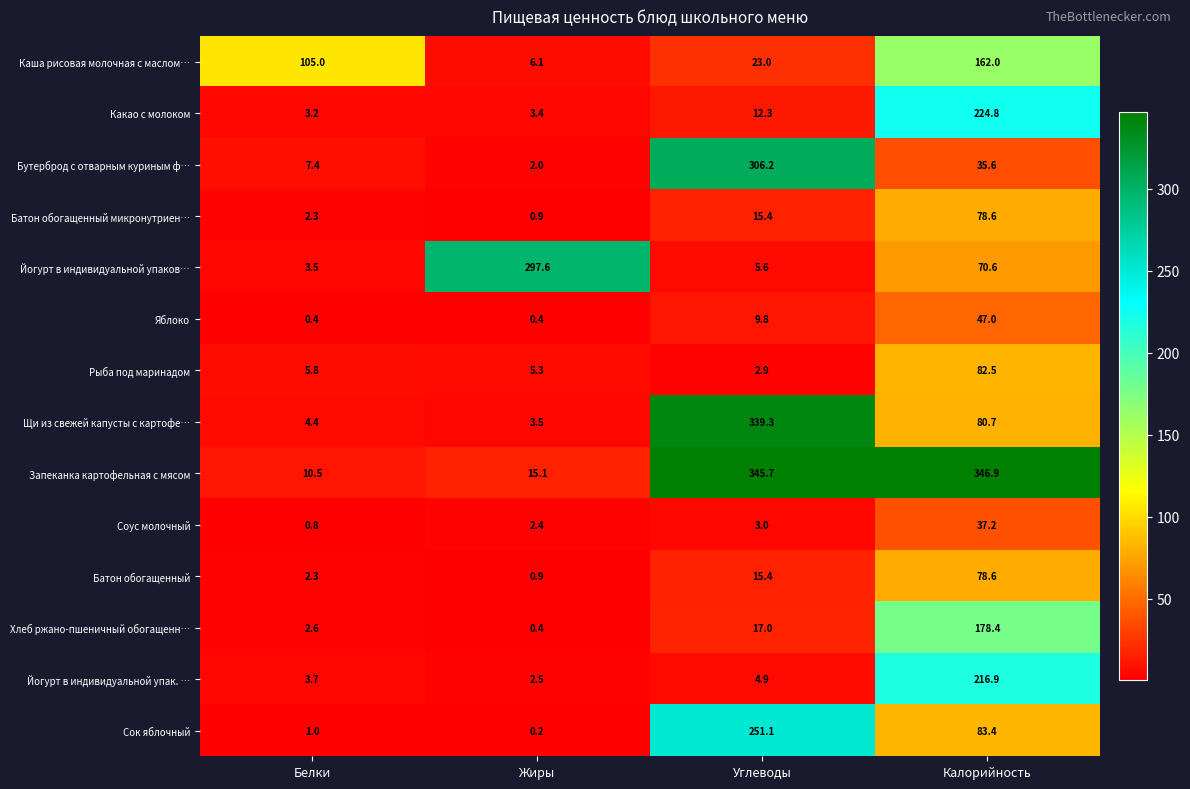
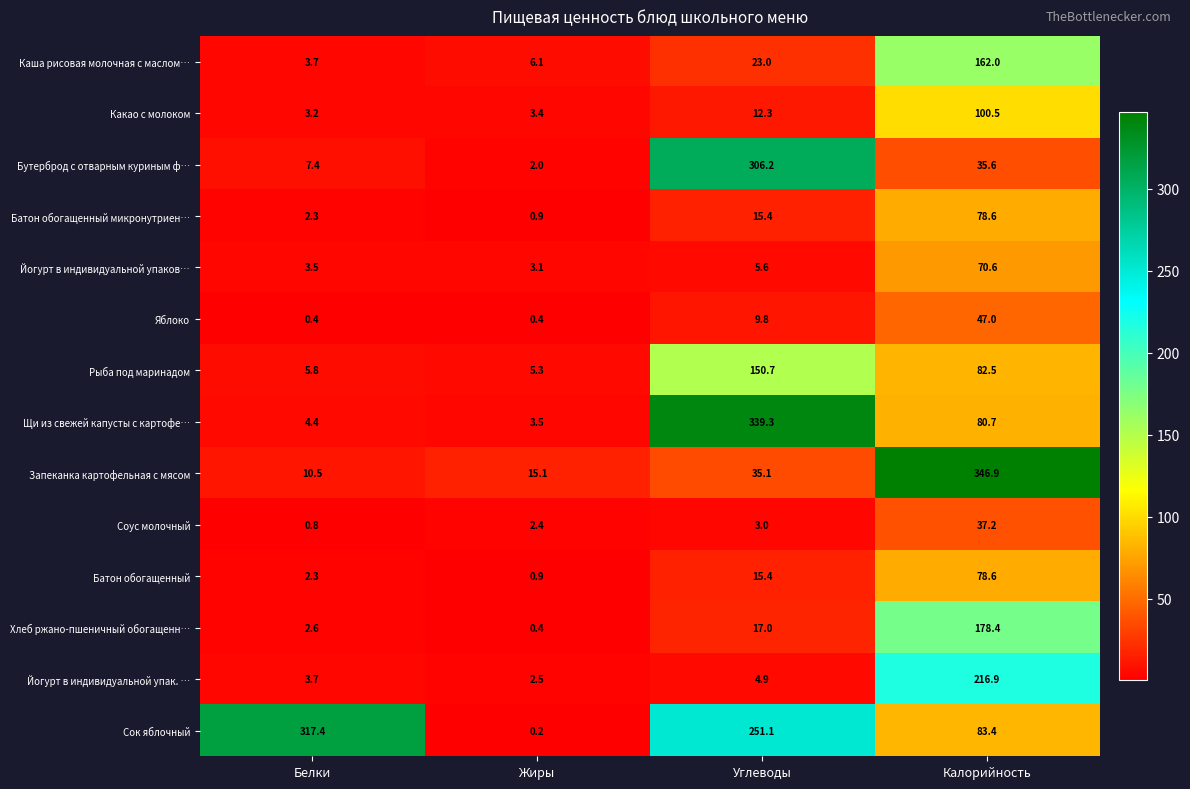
Каша рисовая молочная с маслом…, Белки: 105.0 -> 3.7
Какао с молоком, Калорийность: 224.8 -> 100.5
Йогурт в индивидуальной упаков…, Жиры: 297.6 -> 3.1
Рыба под маринадом, Углеводы: 2.9 -> 150.7
Запеканка картофельная с мясом, Углеводы: 345.7 -> 35.1
Сок яблочный, Белки: 1.0 -> 317.4
